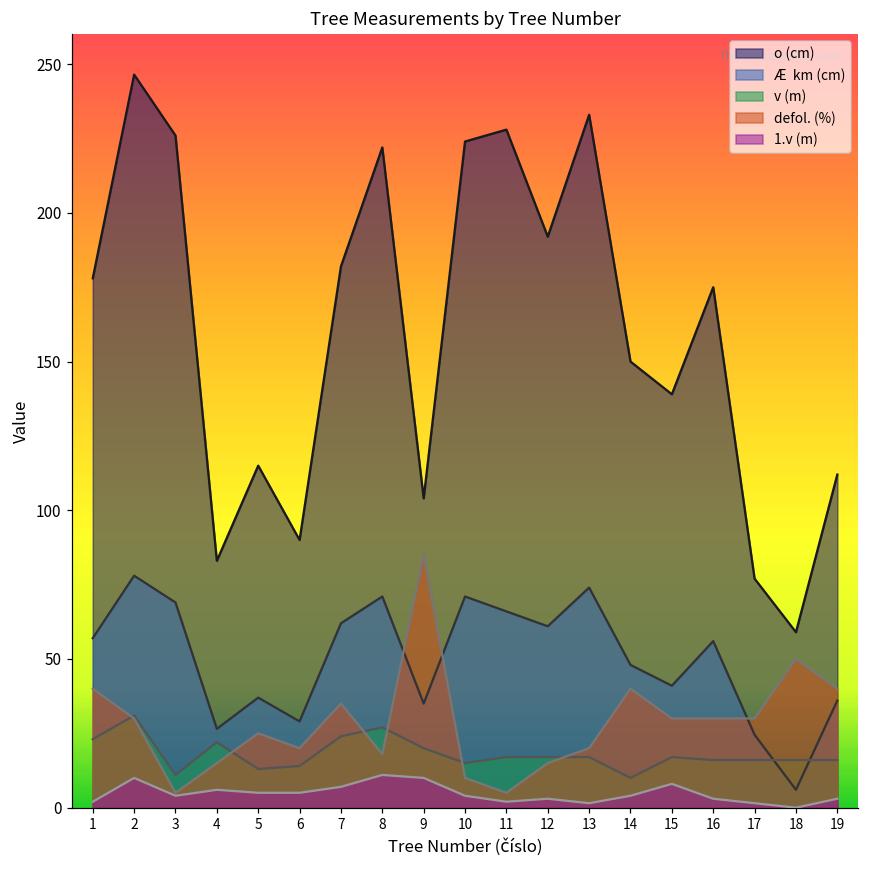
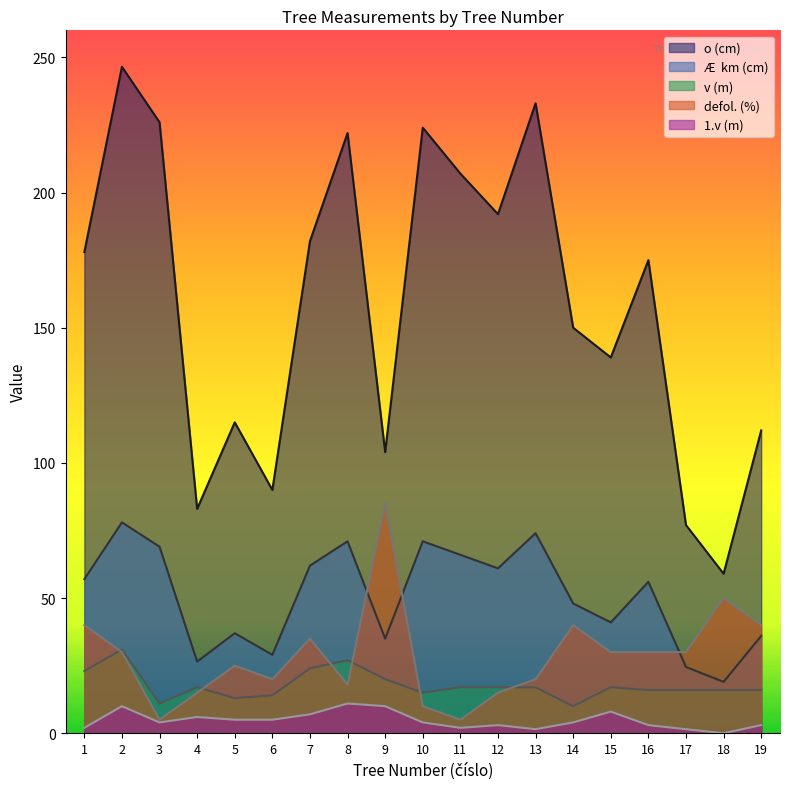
v (m), 4: 22 -> 17
o (cm), 11: 228 -> 207
Æ km (cm), 18: 6 -> 19
